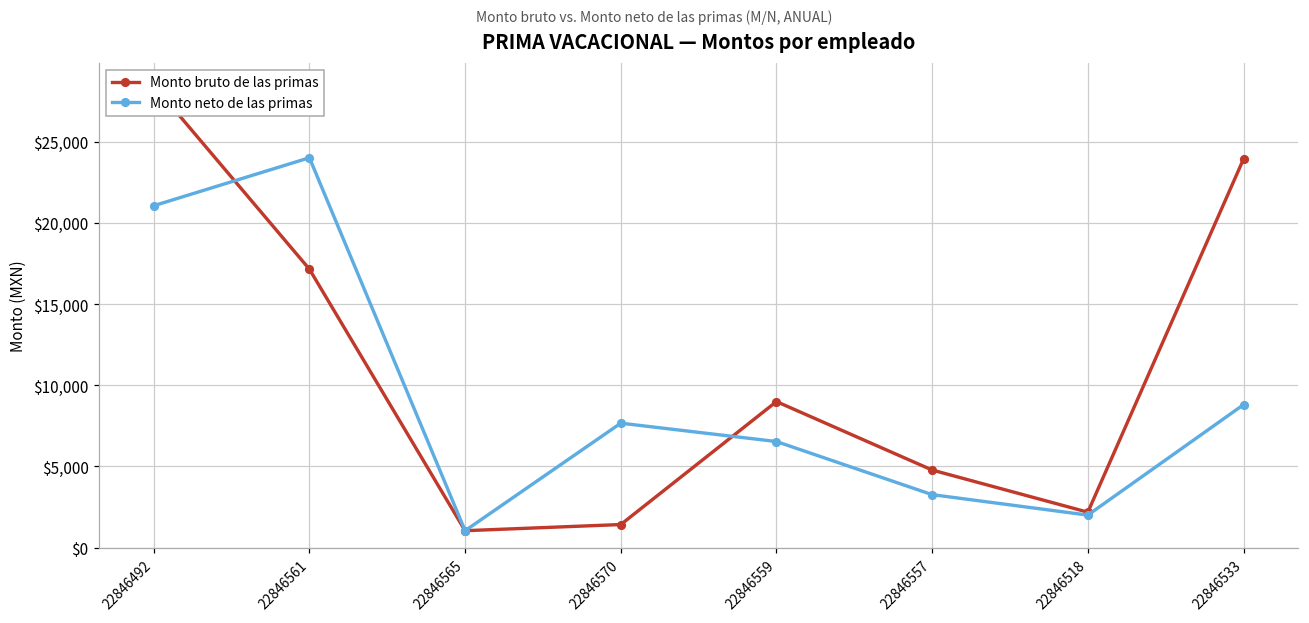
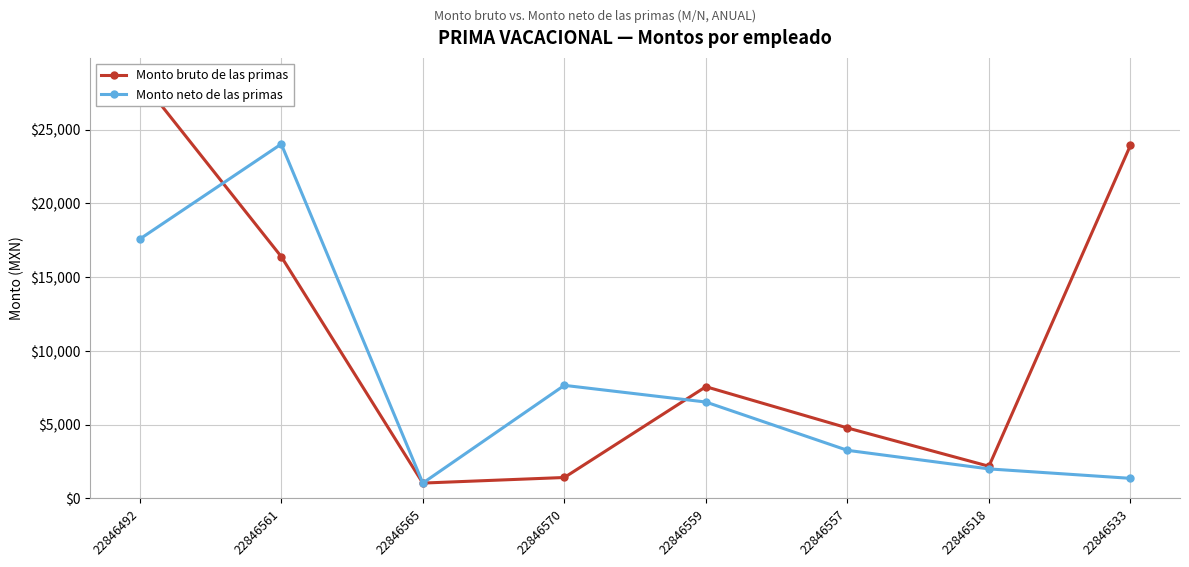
Monto neto de las primas, 22846492: $21,100 -> $17,600
Monto bruto de las primas, 22846561: $17,200 -> $16,400
Monto bruto de las primas, 22846559: $9,000 -> $7,600
Monto neto de las primas, 22846533: $8,800 -> $1,400
